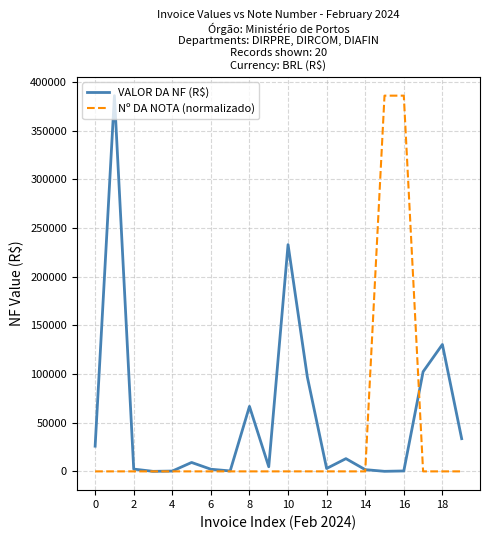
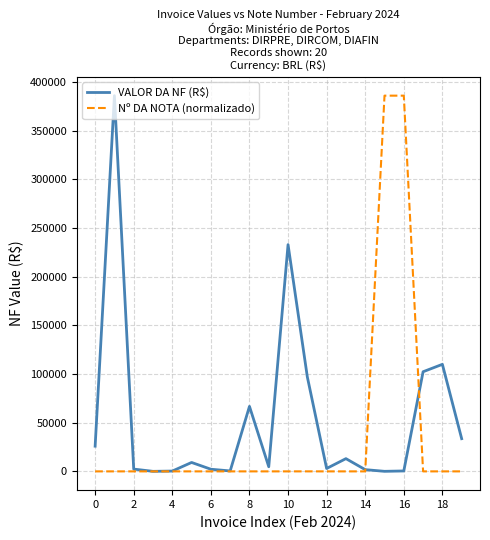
VALOR DA NF (R$), 18: 130000 -> 110000
